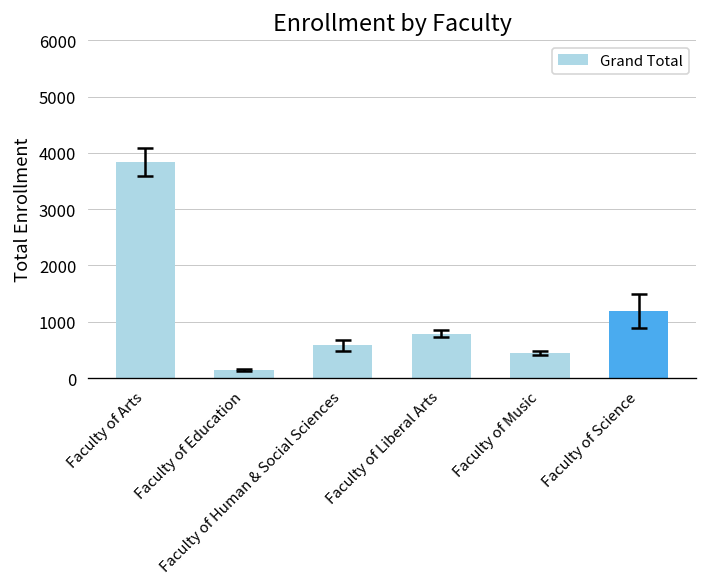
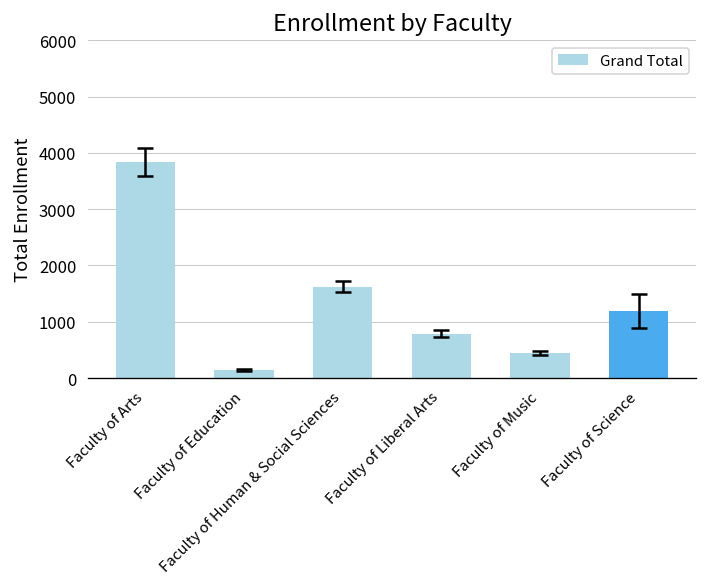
Grand Total, Faculty of Human & Social Sciences: 600 -> 1600
